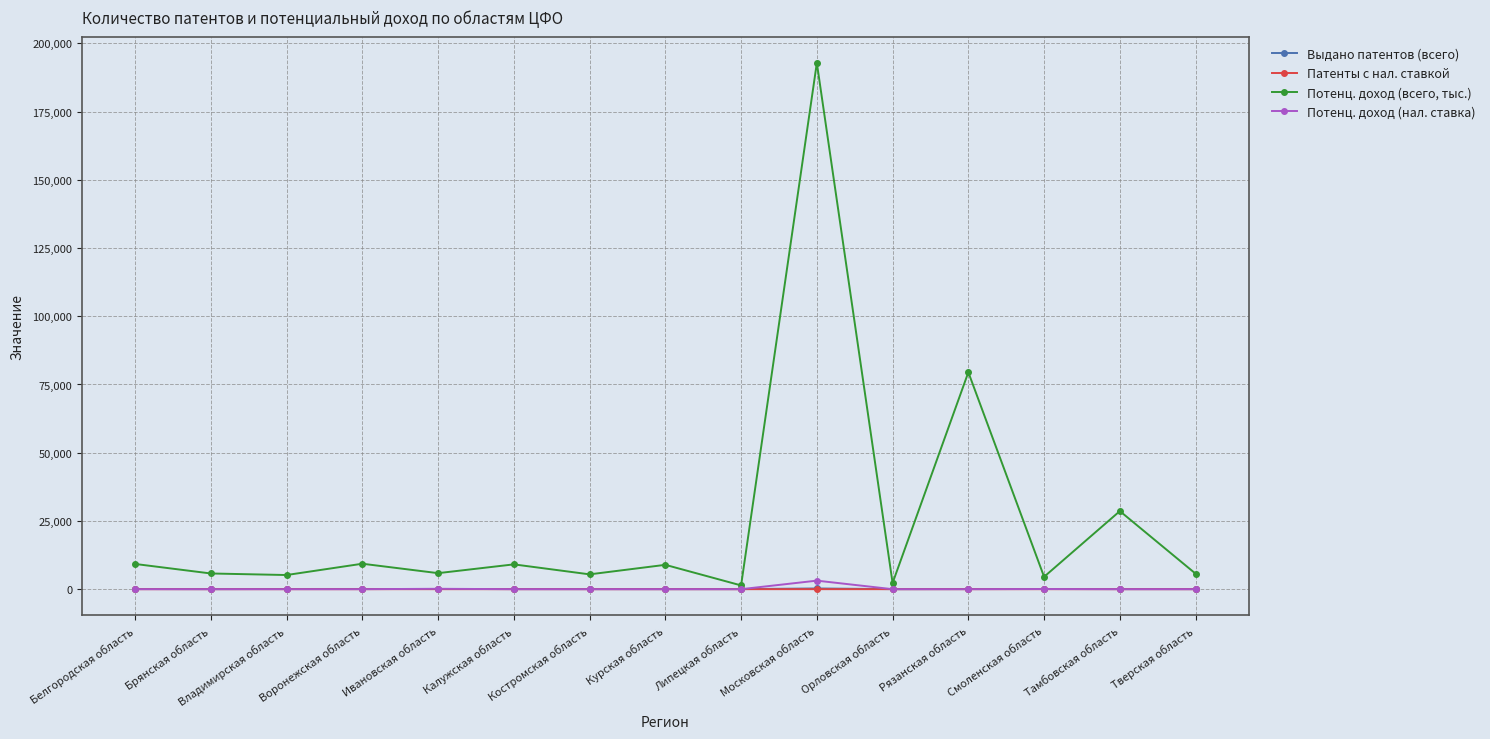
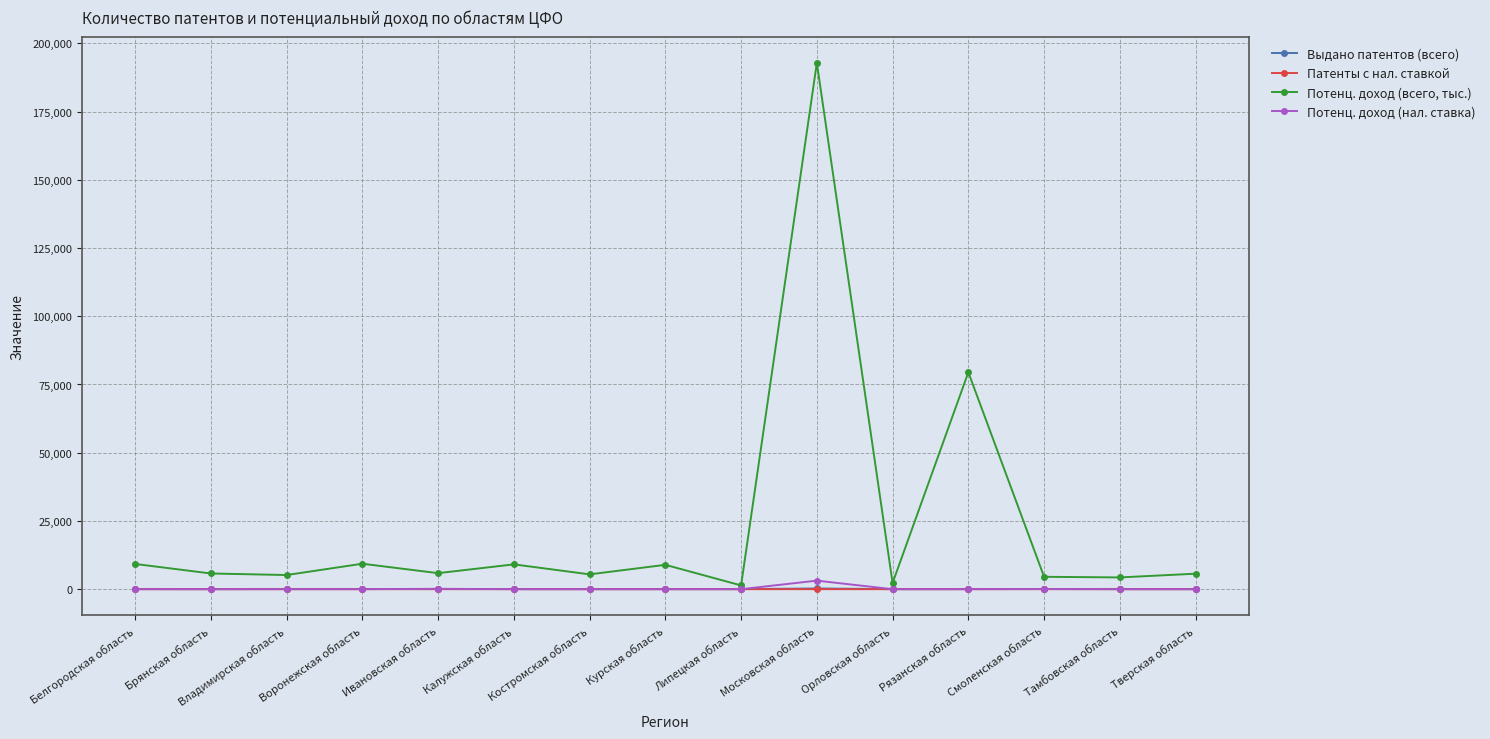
Потенц. доход (всего, тыс.), Тамбовская область: 29,000 -> 4,000
